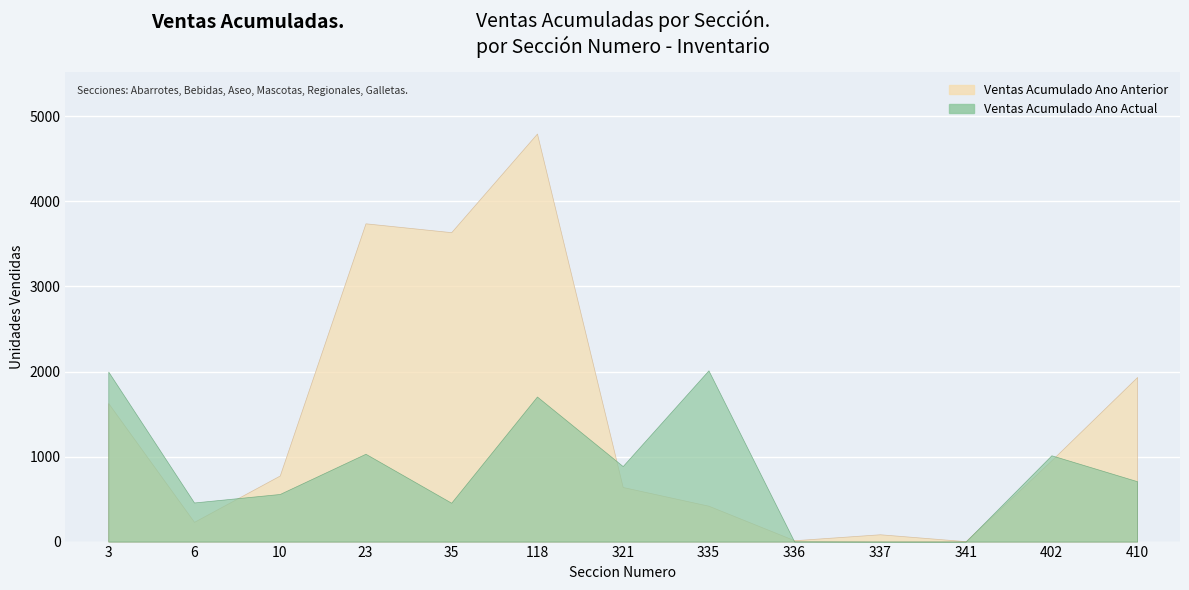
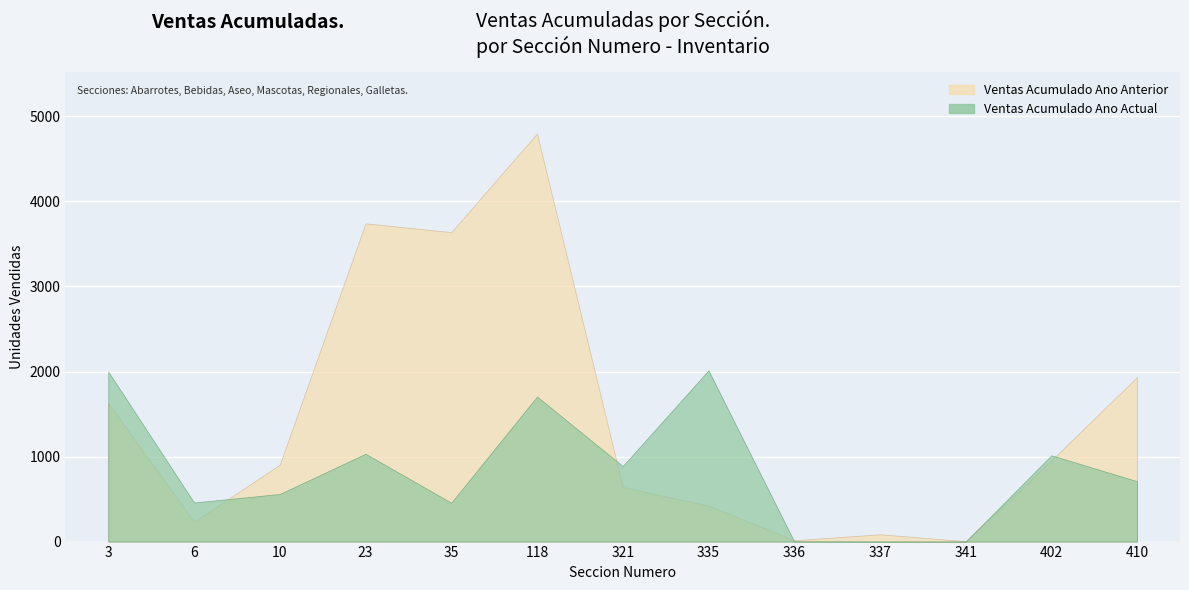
Ventas Acumulado Ano Anterior, 10: 800 -> 900
